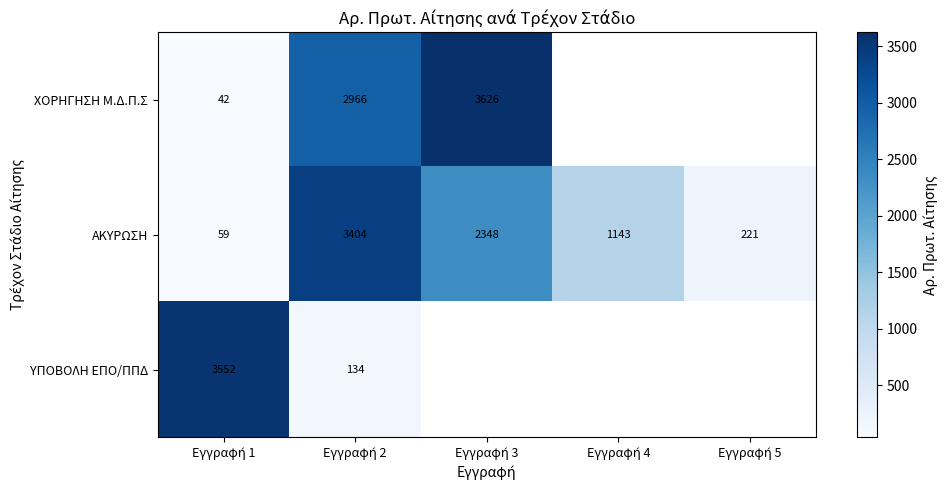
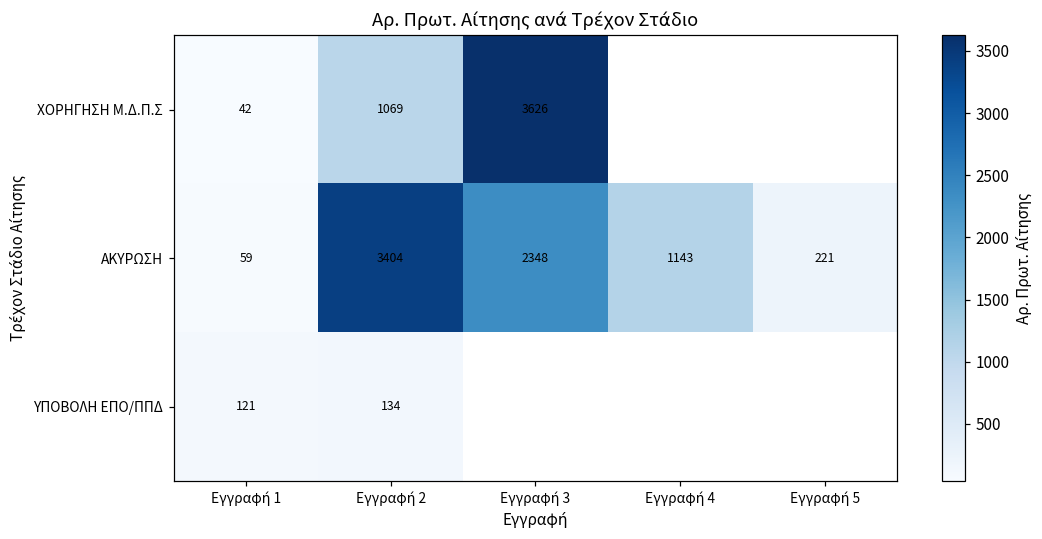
ΧΟΡΗΓΗΣΗ Μ.Δ.Π.Σ, Εγγραφή 2: 2966 -> 1069
ΥΠΟΒΟΛΗ ΕΠΟ/ΠΠΔ, Εγγραφή 1: 3552 -> 121
